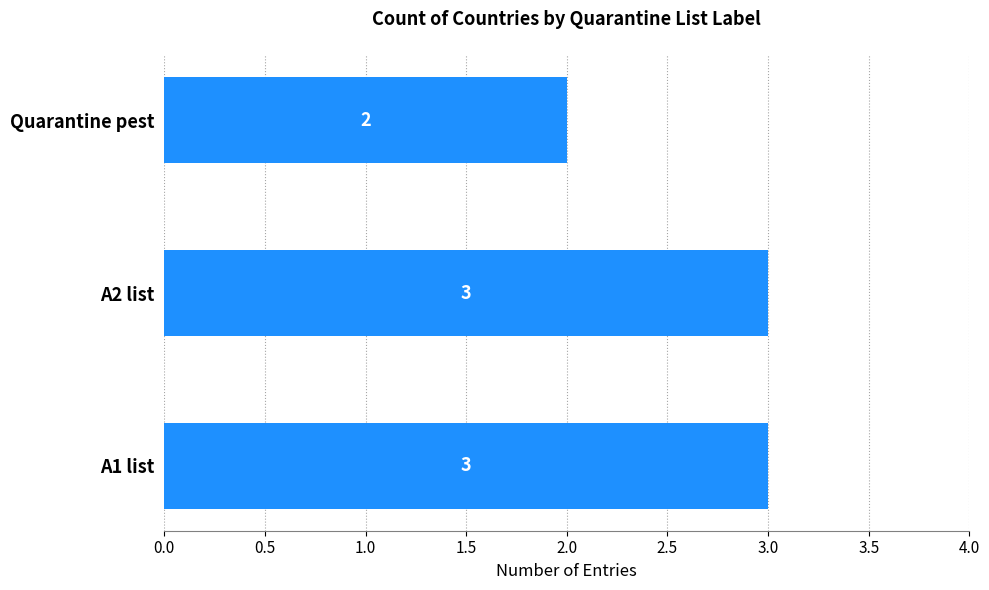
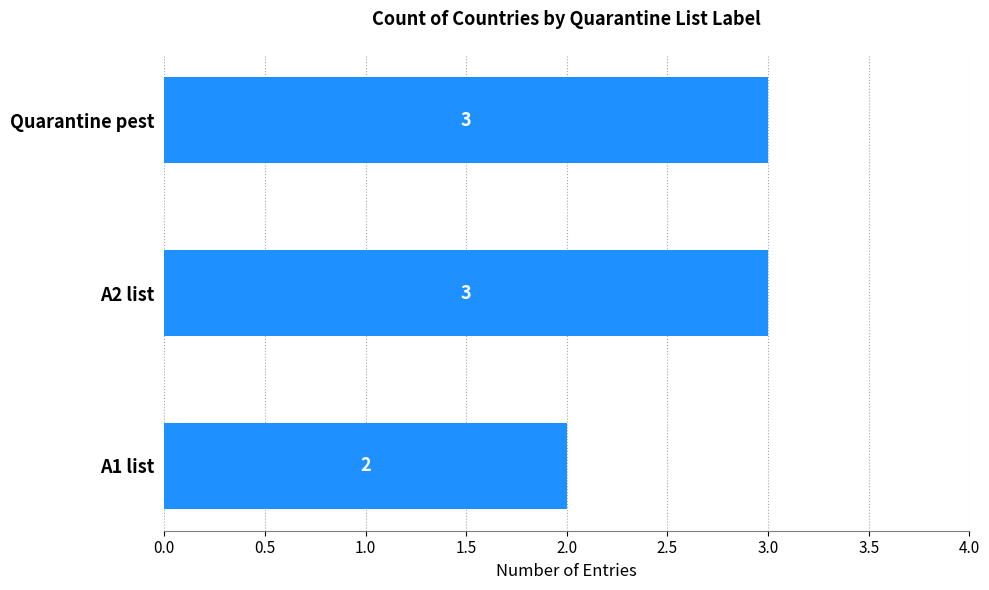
Quarantine pest: 2 -> 3
A1 list: 3 -> 2
